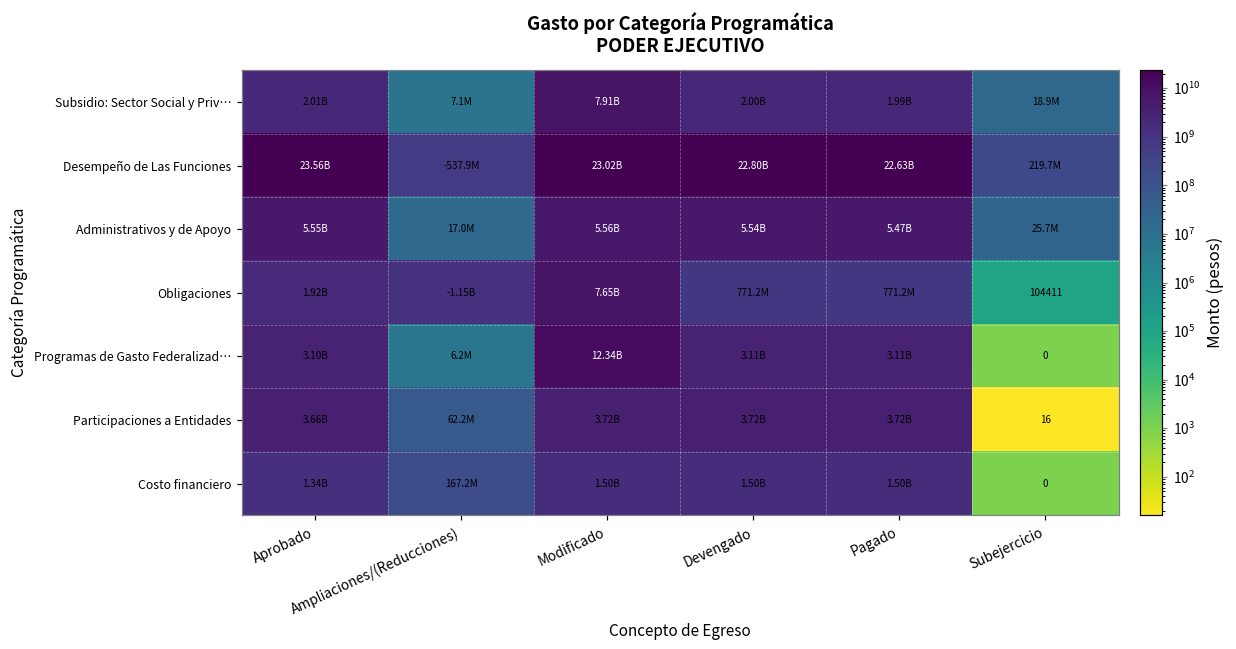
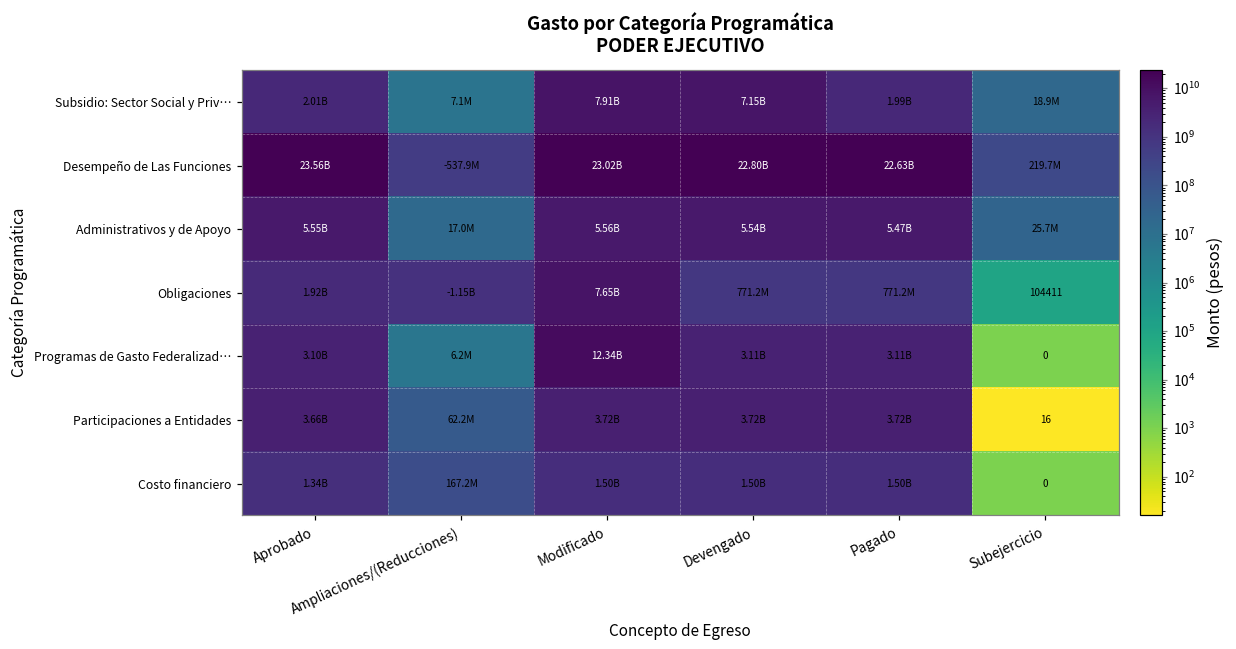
Subsidio: Sector Social y Priv…, Devengado: 2.00B -> 7.15B
